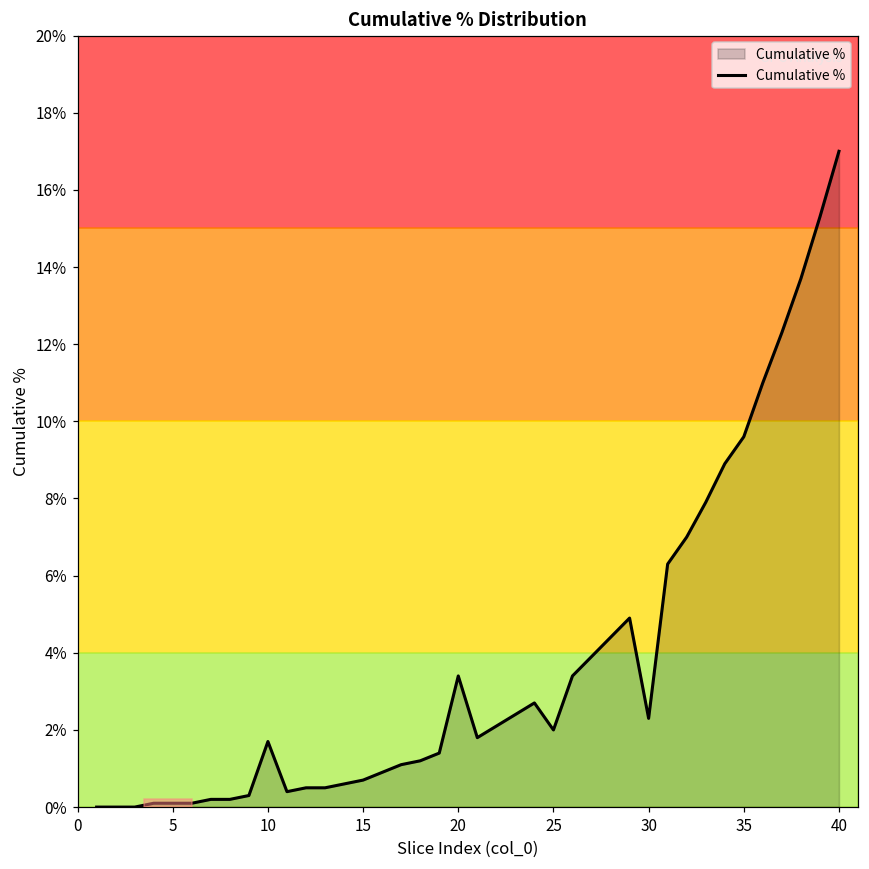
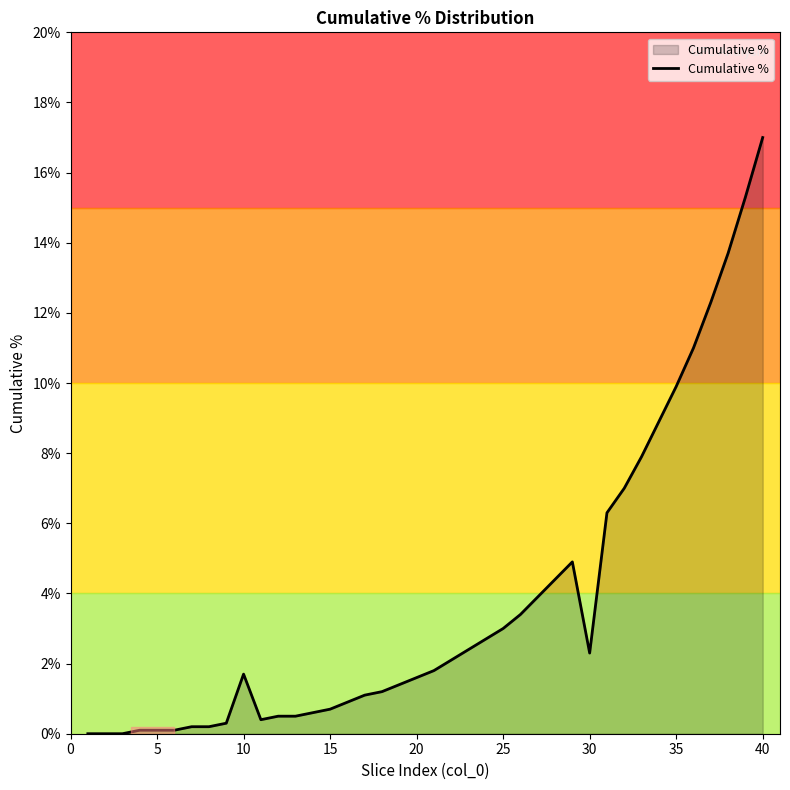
20: 3.4% -> 1.6%
25: 2.0% -> 3.0%
35: 9.6% -> 9.9%
